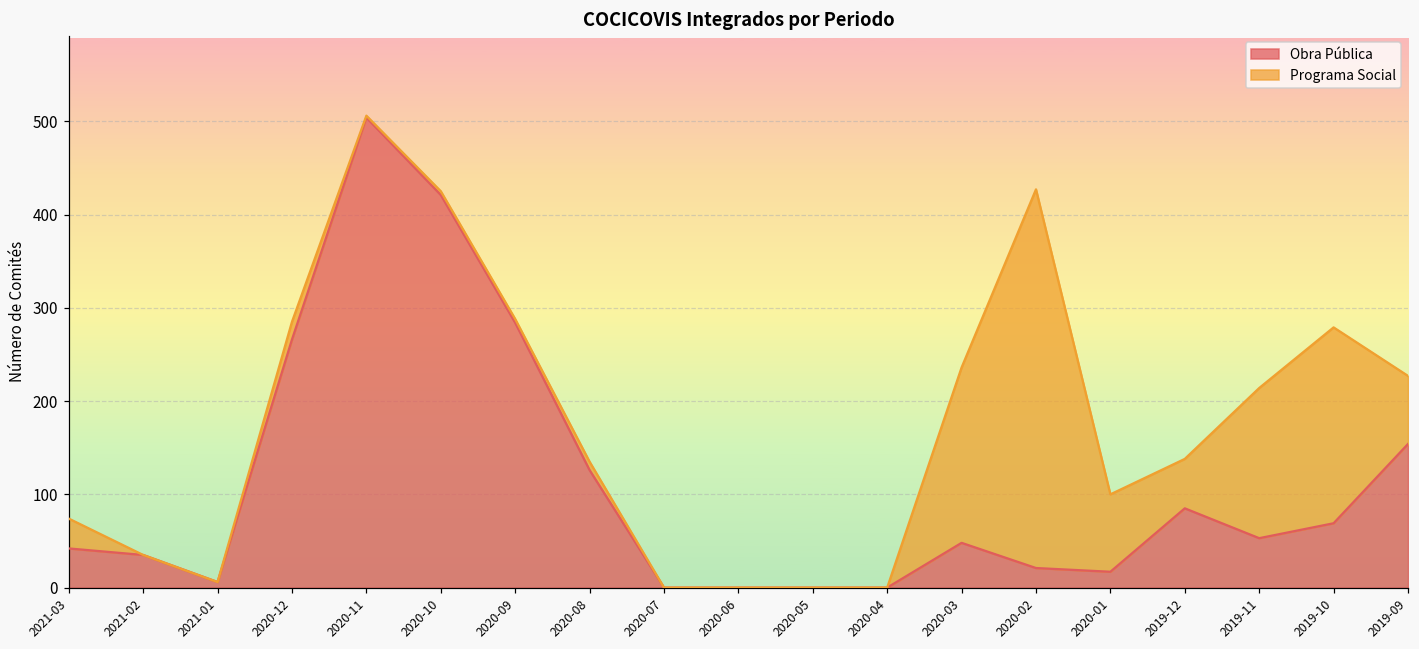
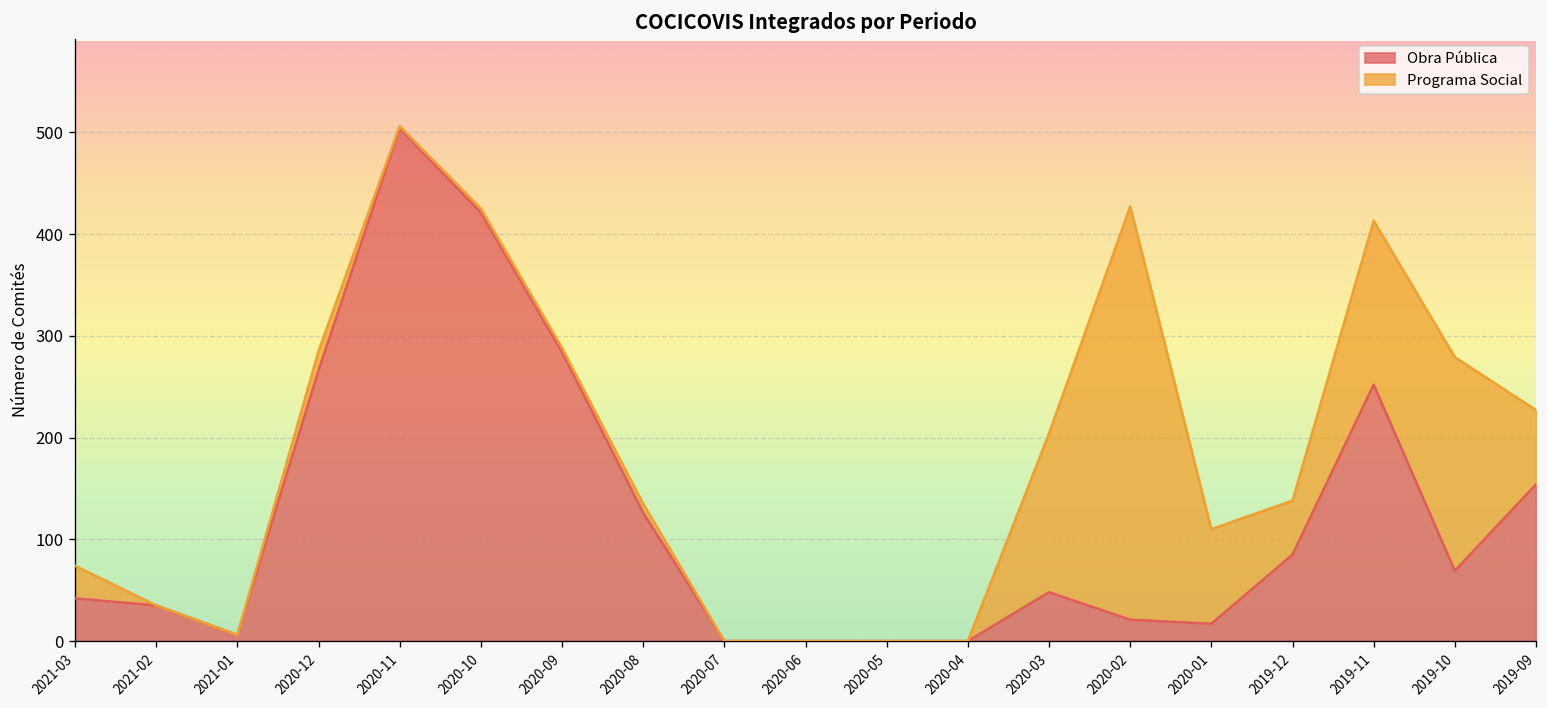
Programa Social, 2020-03: 190 -> 160
Programa Social, 2020-01: 80 -> 90
Obra Pública, 2019-11: 50 -> 250
